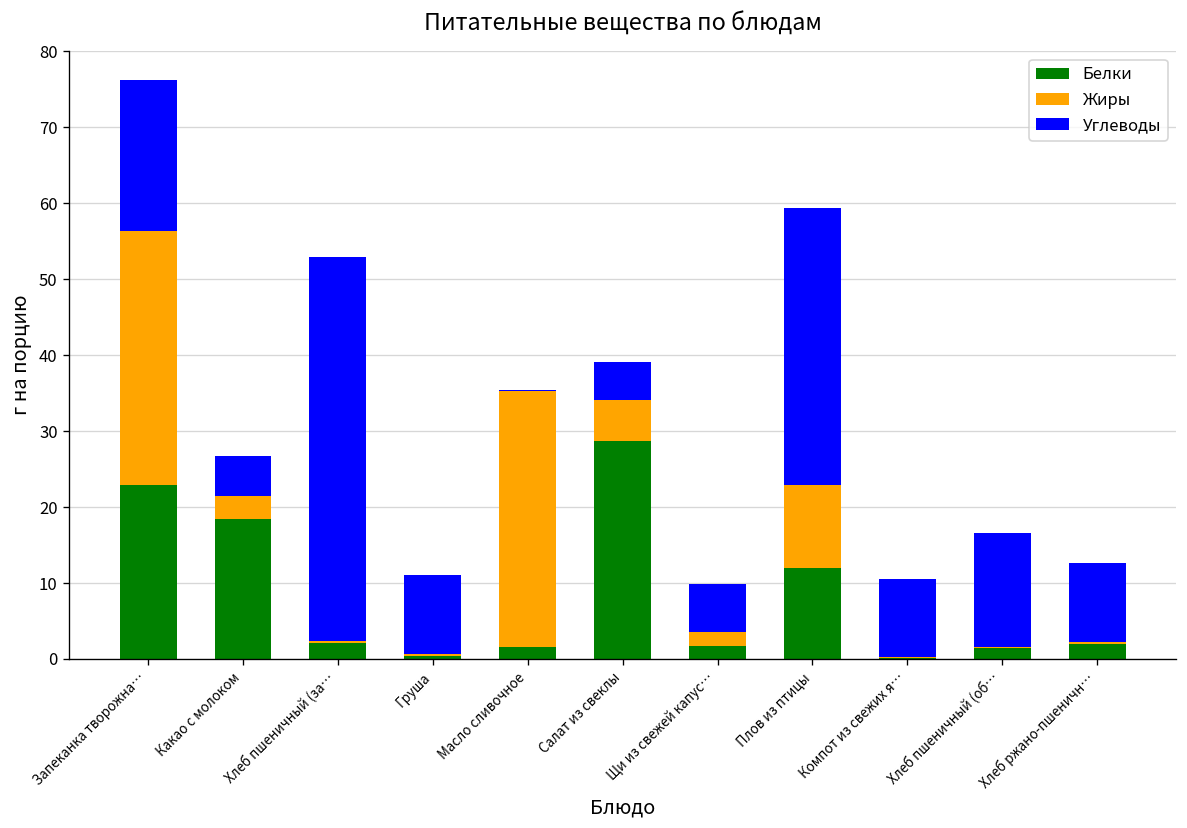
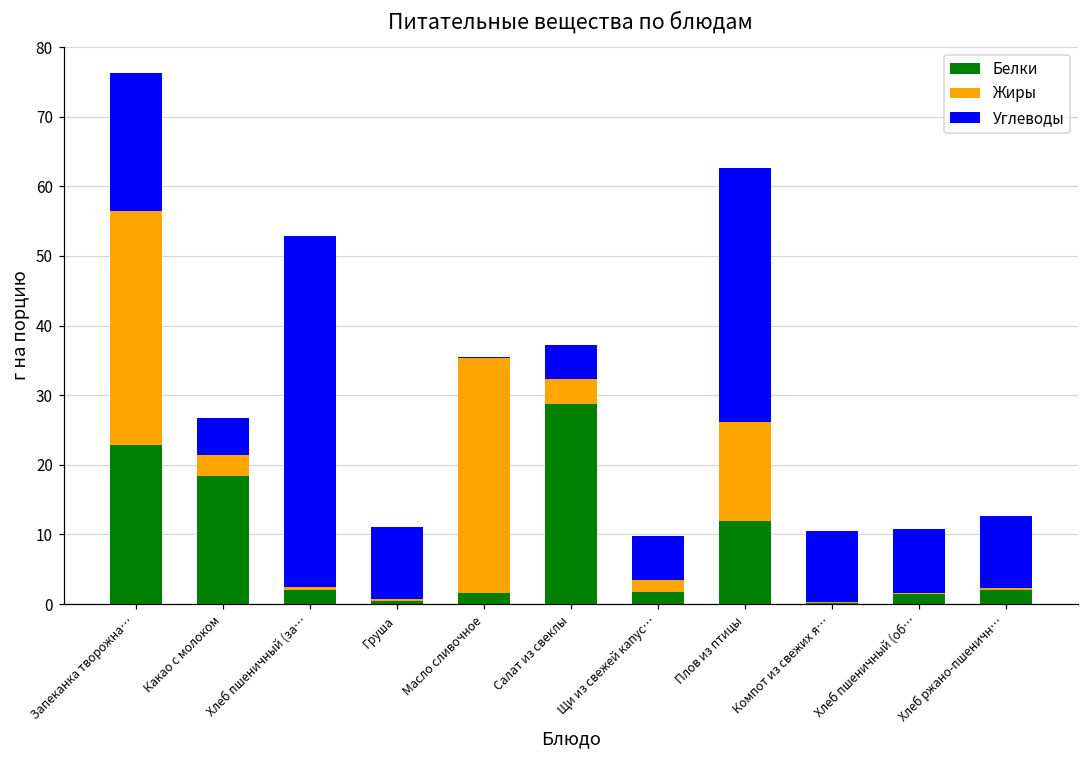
Жиры, Салат из свеклы: 5 -> 4
Жиры, Плов из птицы: 11 -> 14
Углеводы, Хлеб пшеничный (об…: 15 -> 9
